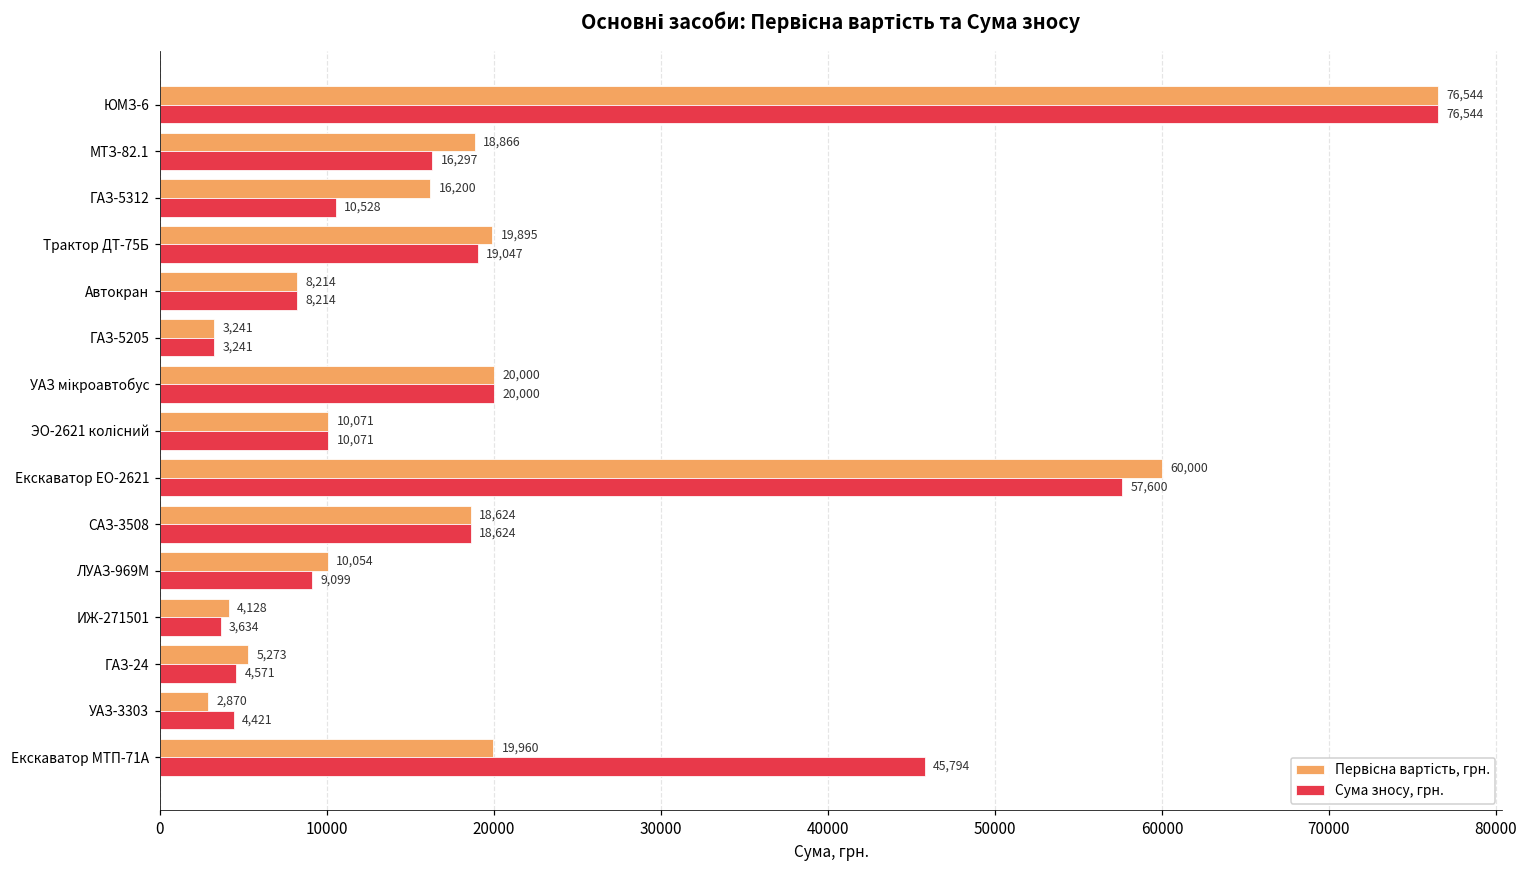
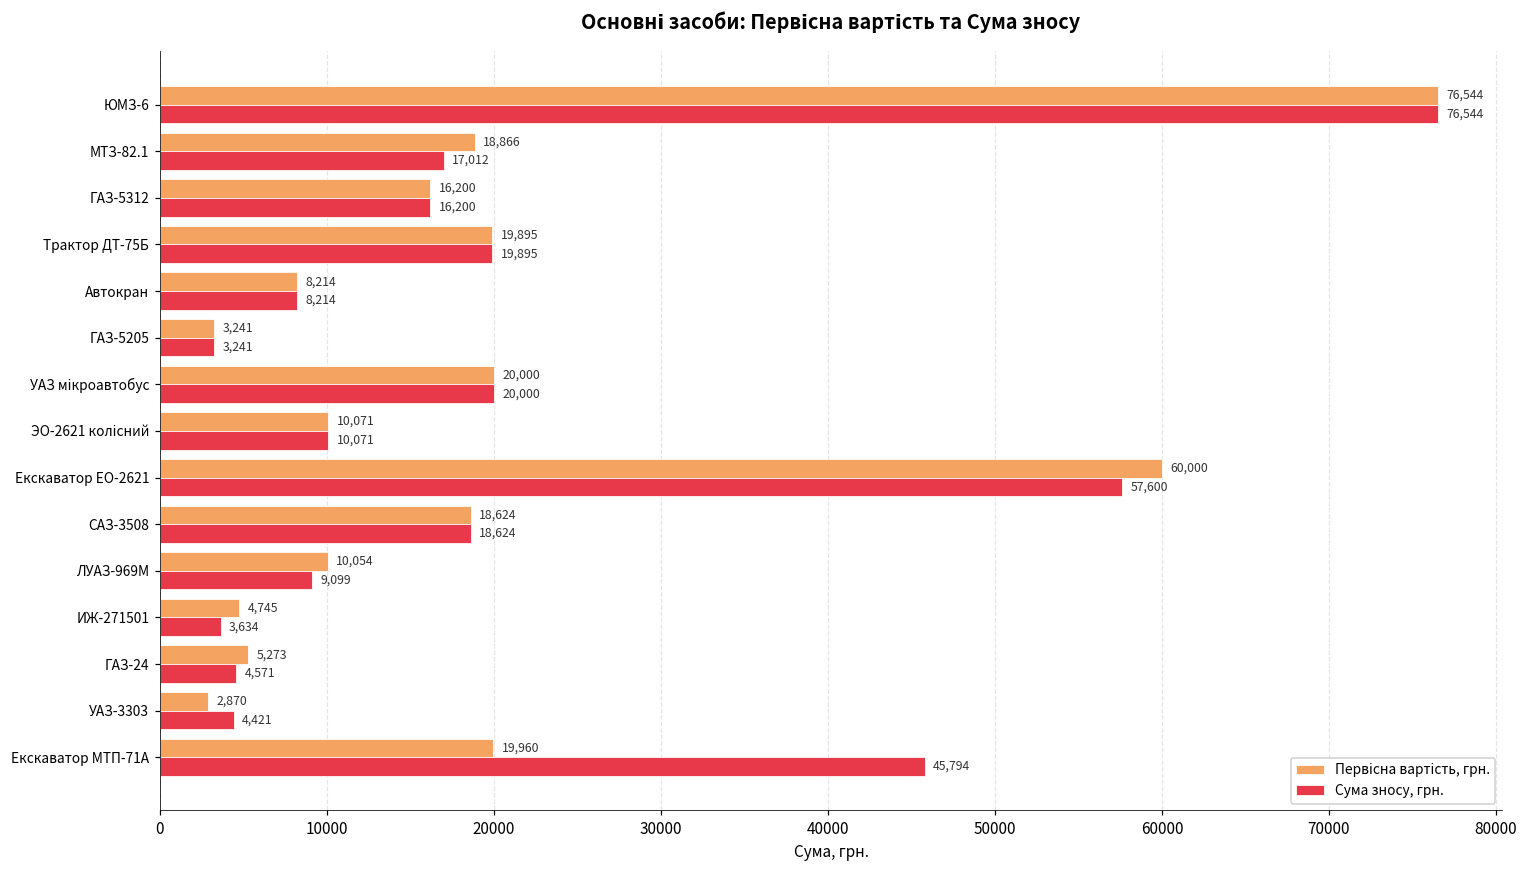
Сума зносу, грн., МТЗ-82.1: 16,297 -> 17,012
Сума зносу, грн., ГАЗ-5312: 10,528 -> 16,200
Сума зносу, грн., Трактор ДТ-75Б: 19,047 -> 19,895
Первісна вартість, грн., ИЖ-271501: 4,128 -> 4,745
